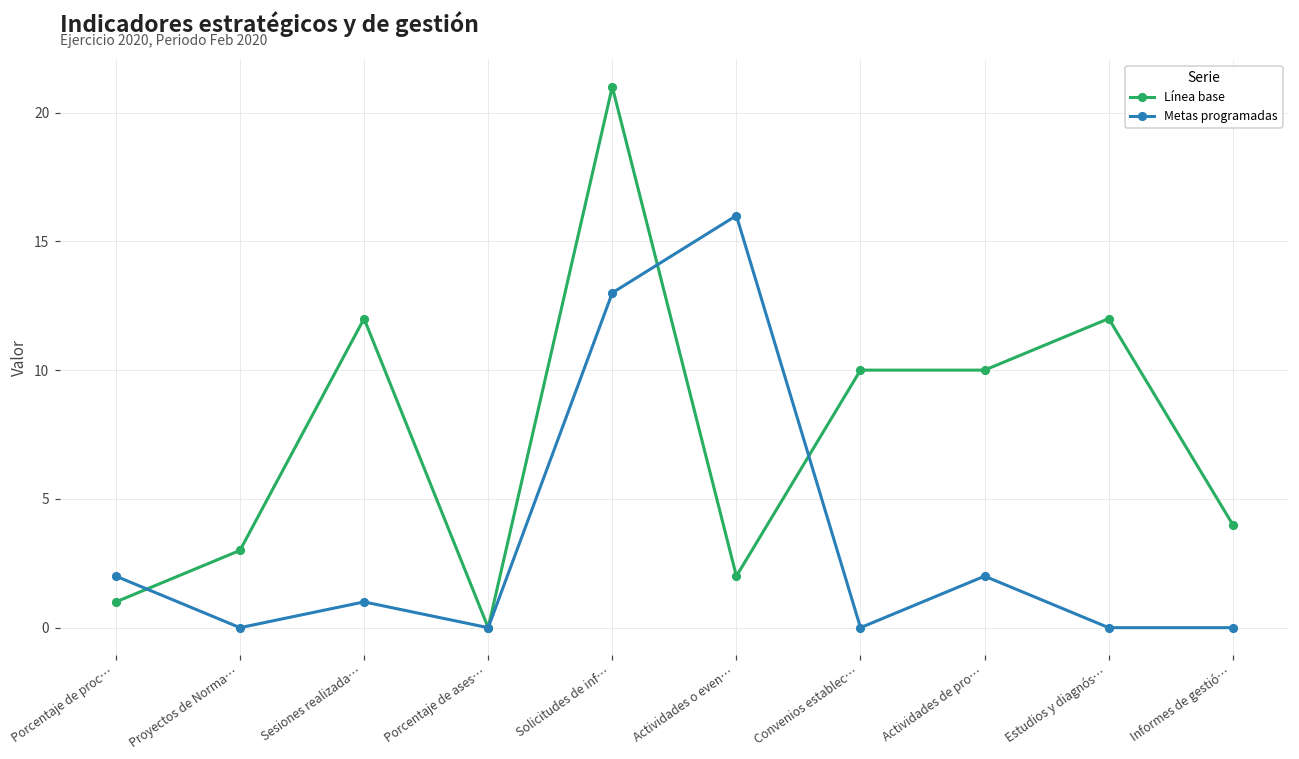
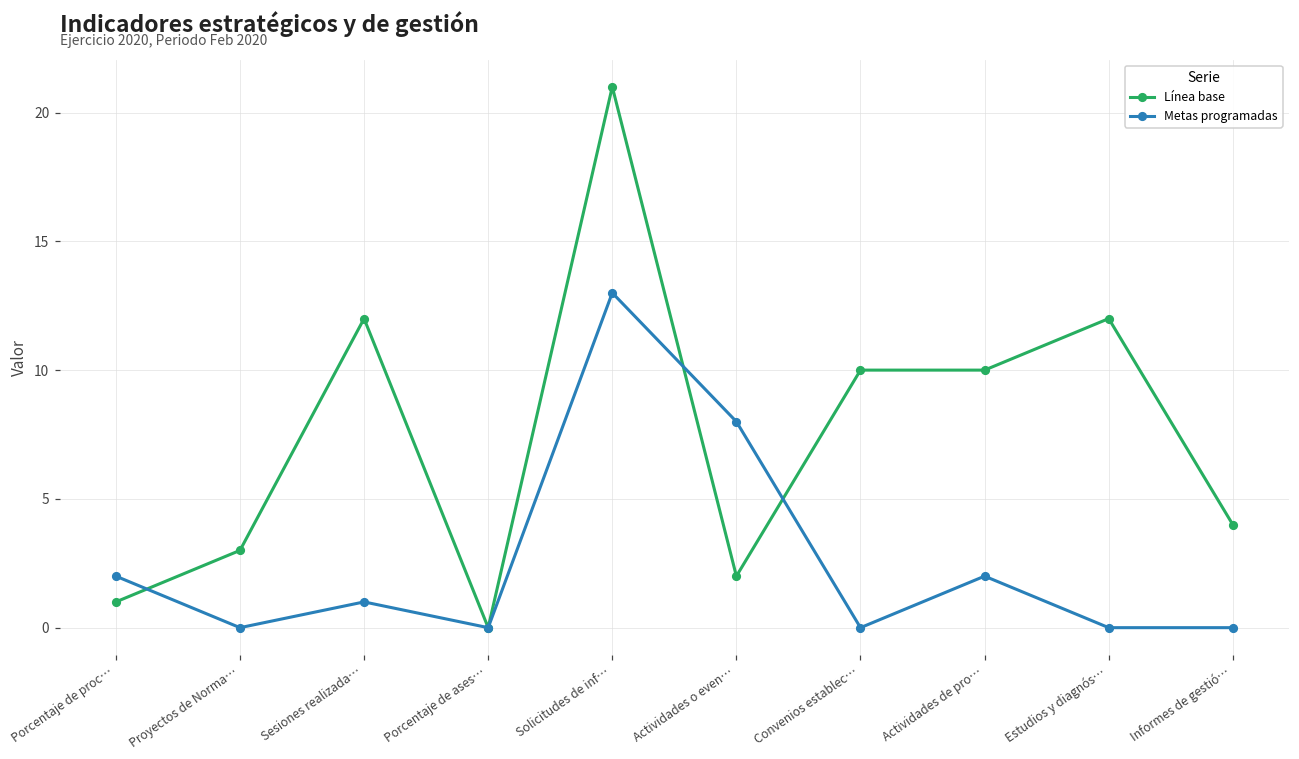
Metas programadas, Actividades o even…: 16 -> 8
